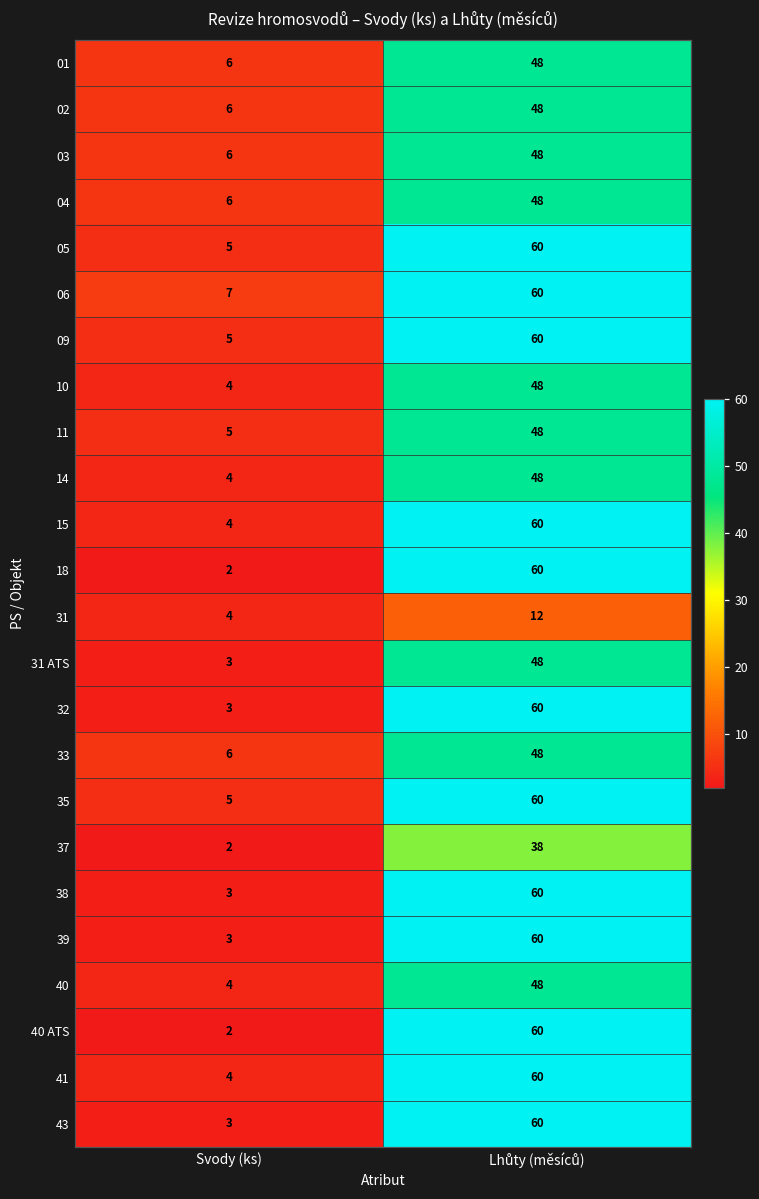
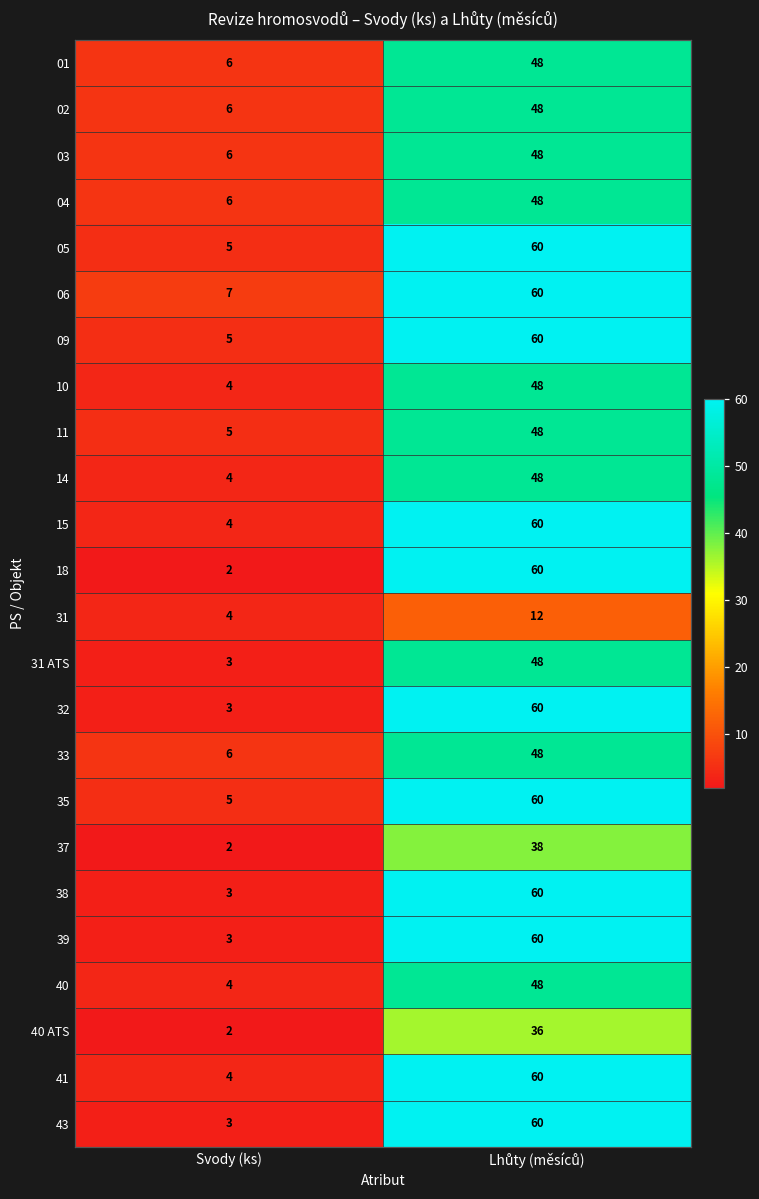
40 ATS, Lhůty (měsíců): 60 -> 36
